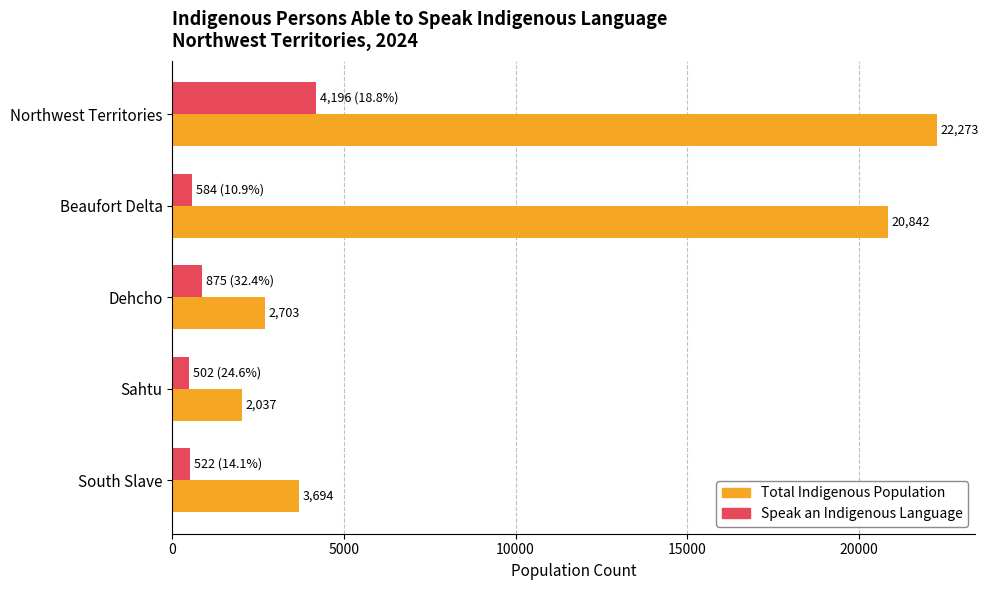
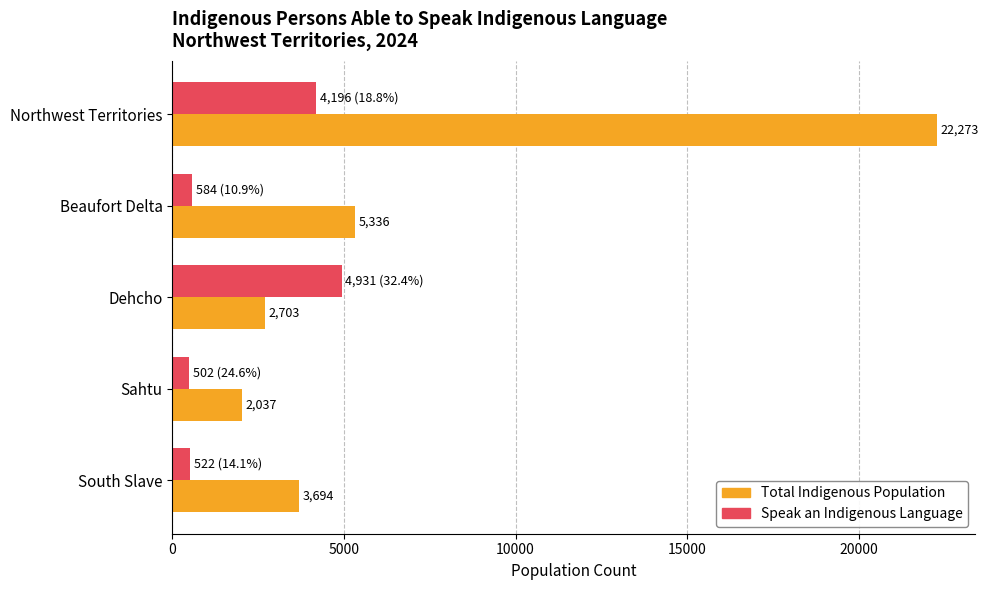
Total Indigenous Population, Beaufort Delta: 20,842 -> 5,336
Speak an Indigenous Language, Dehcho: 875 -> 4,931
